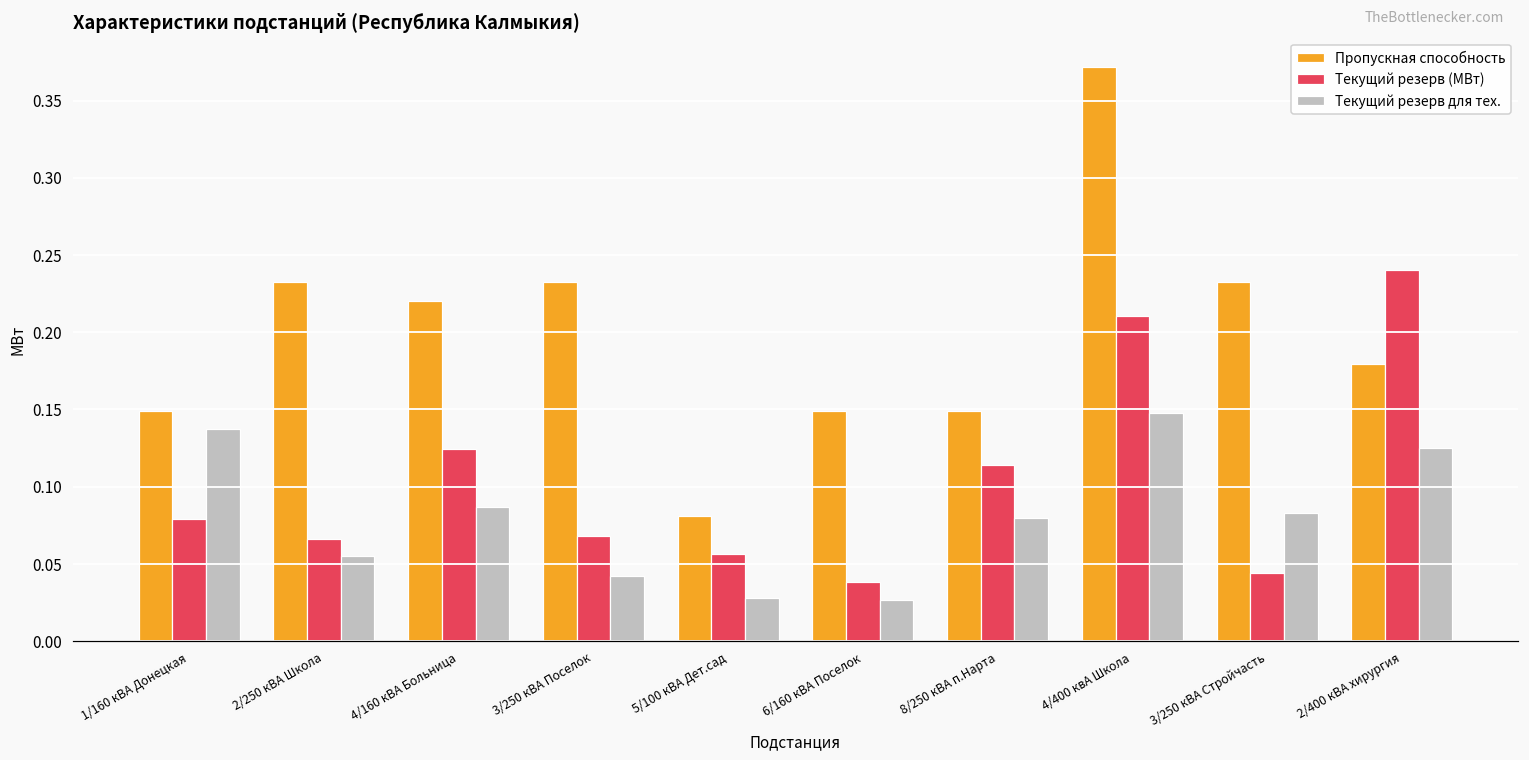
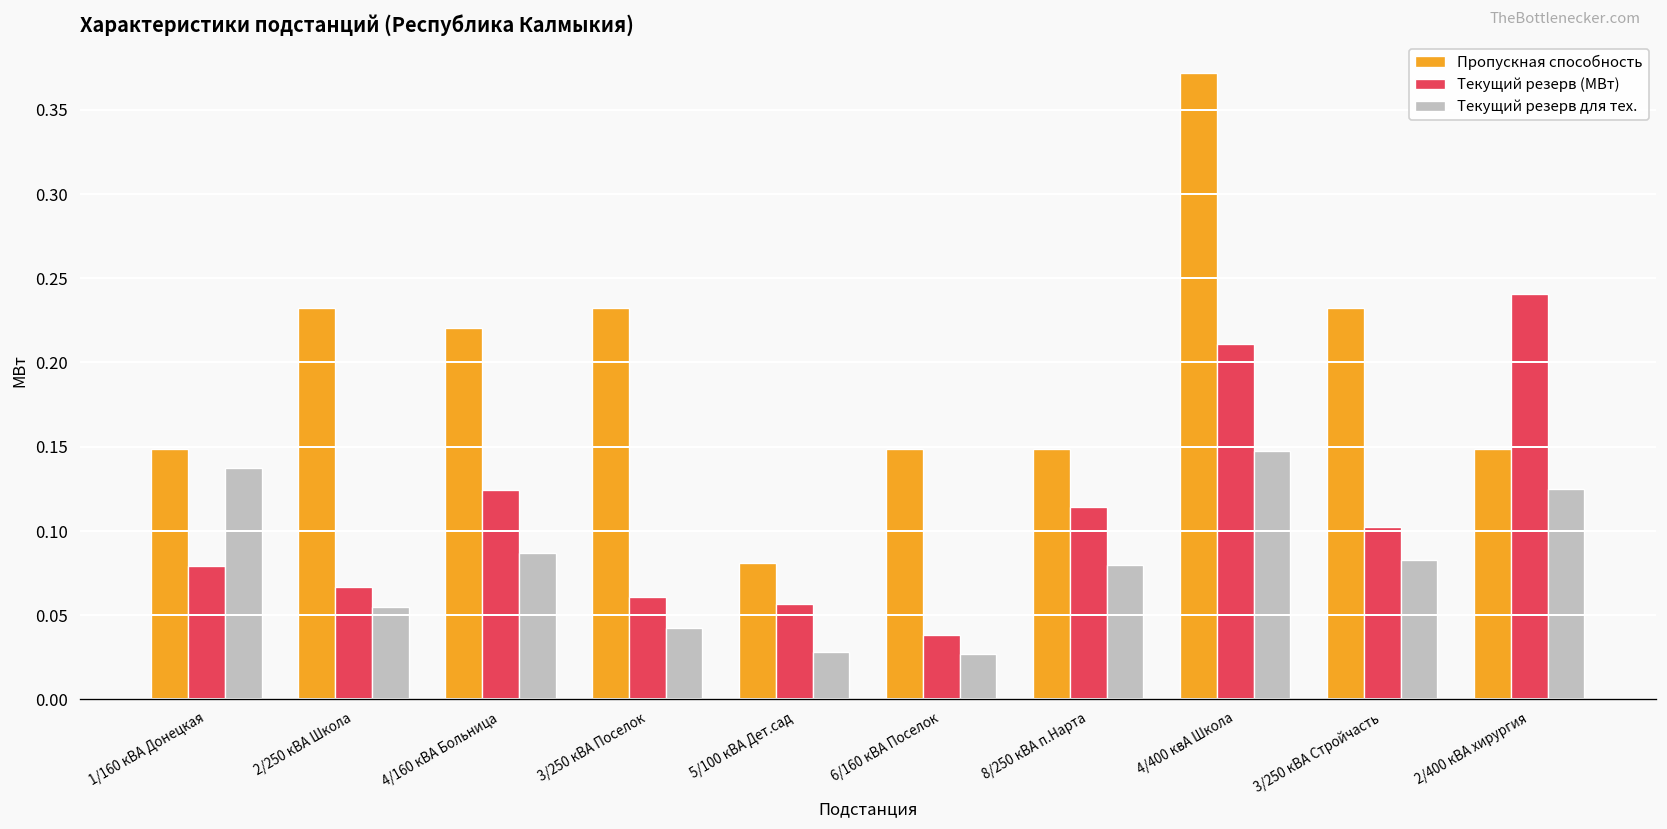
Текущий резерв (МВт), 3/250 кВА Поселок: 0.068 -> 0.061
Текущий резерв (МВт), 3/250 кВА Стройчасть: 0.044 -> 0.102
Пропускная способность, 2/400 кВА хирургия: 0.180 -> 0.149
